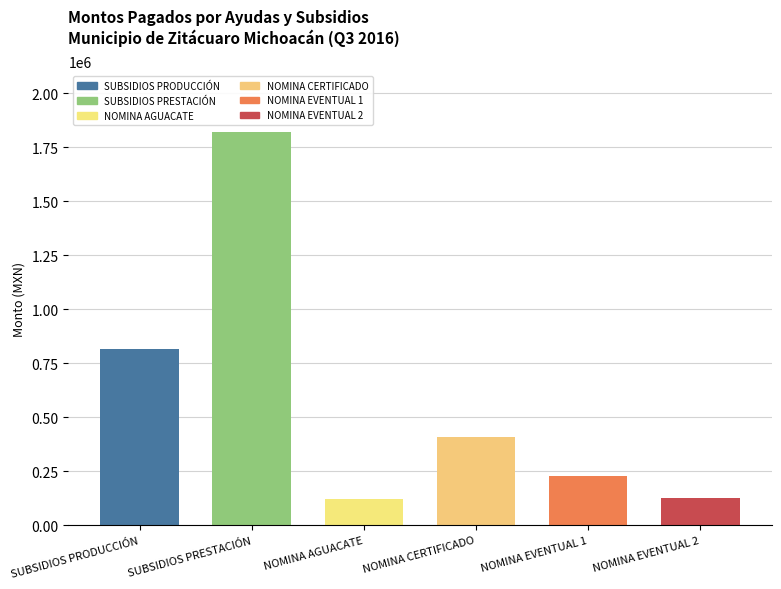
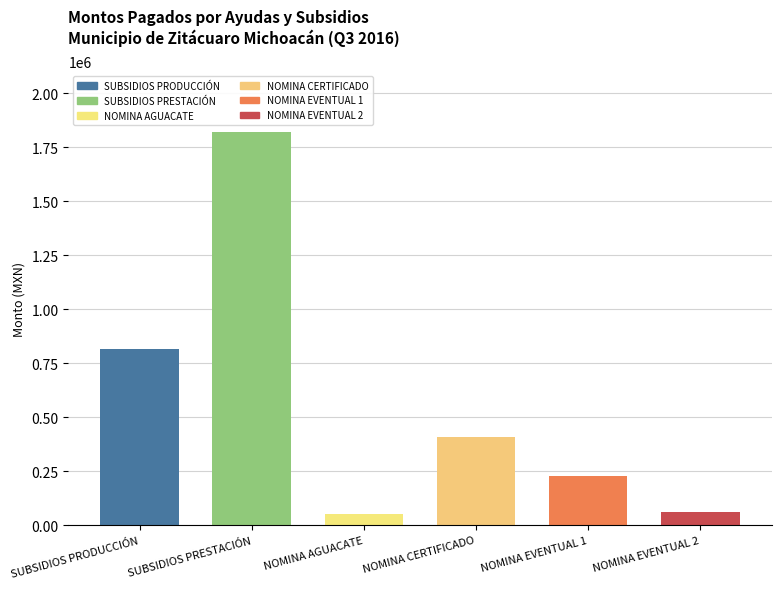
NOMINA AGUACATE: 120000 -> 50000
NOMINA EVENTUAL 2: 130000 -> 60000
